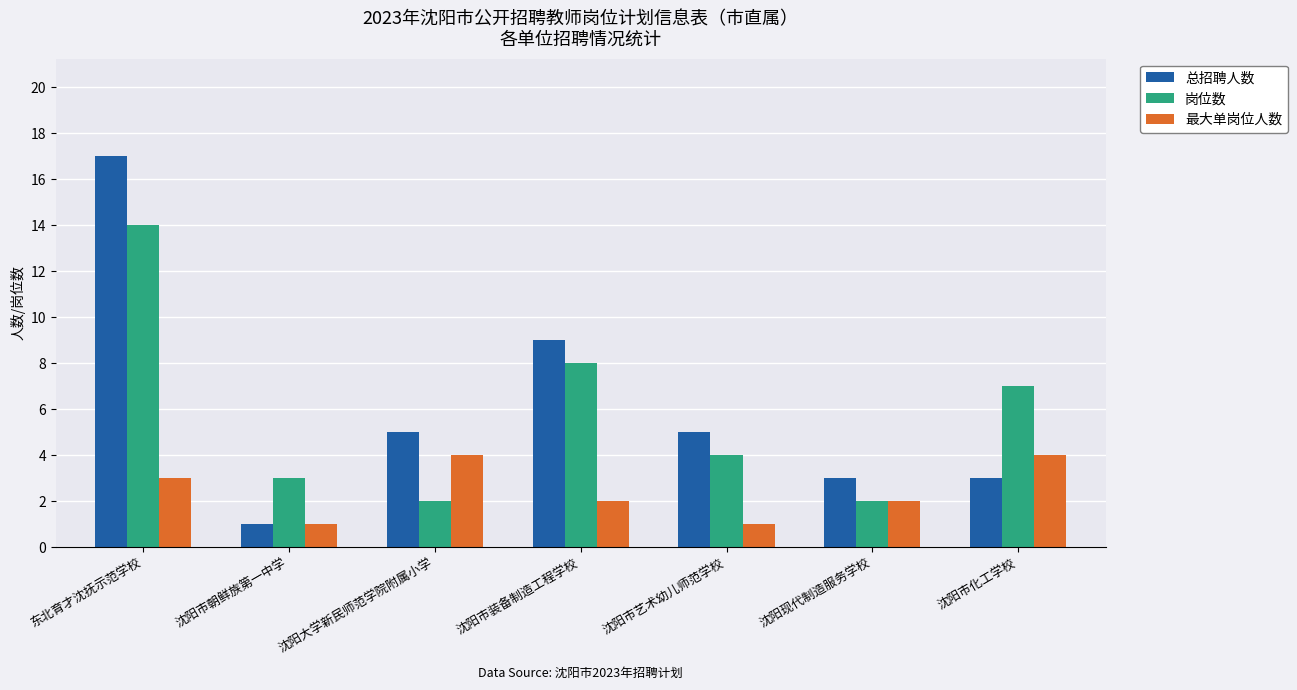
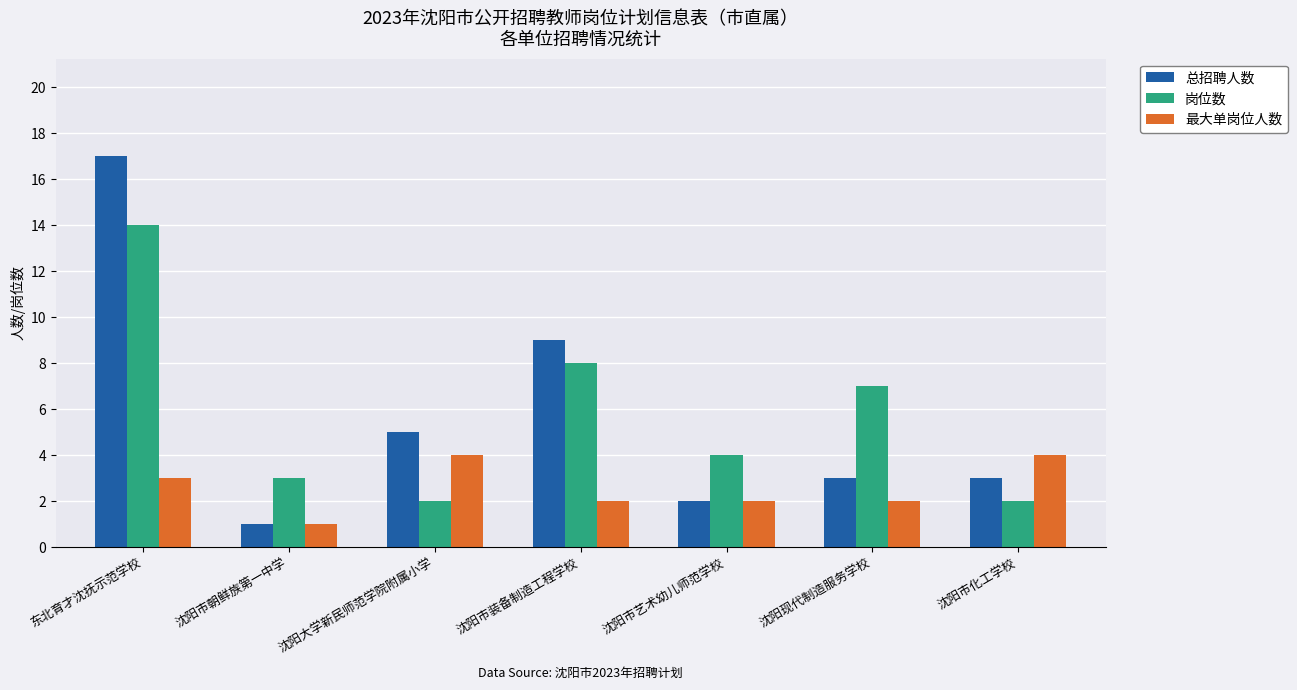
总招聘人数, 沈阳市艺术幼儿师范学校: 5 -> 2
最大单岗位人数, 沈阳市艺术幼儿师范学校: 1 -> 2
岗位数, 沈阳现代制造服务学校: 2 -> 7
岗位数, 沈阳市化工学校: 7 -> 2
